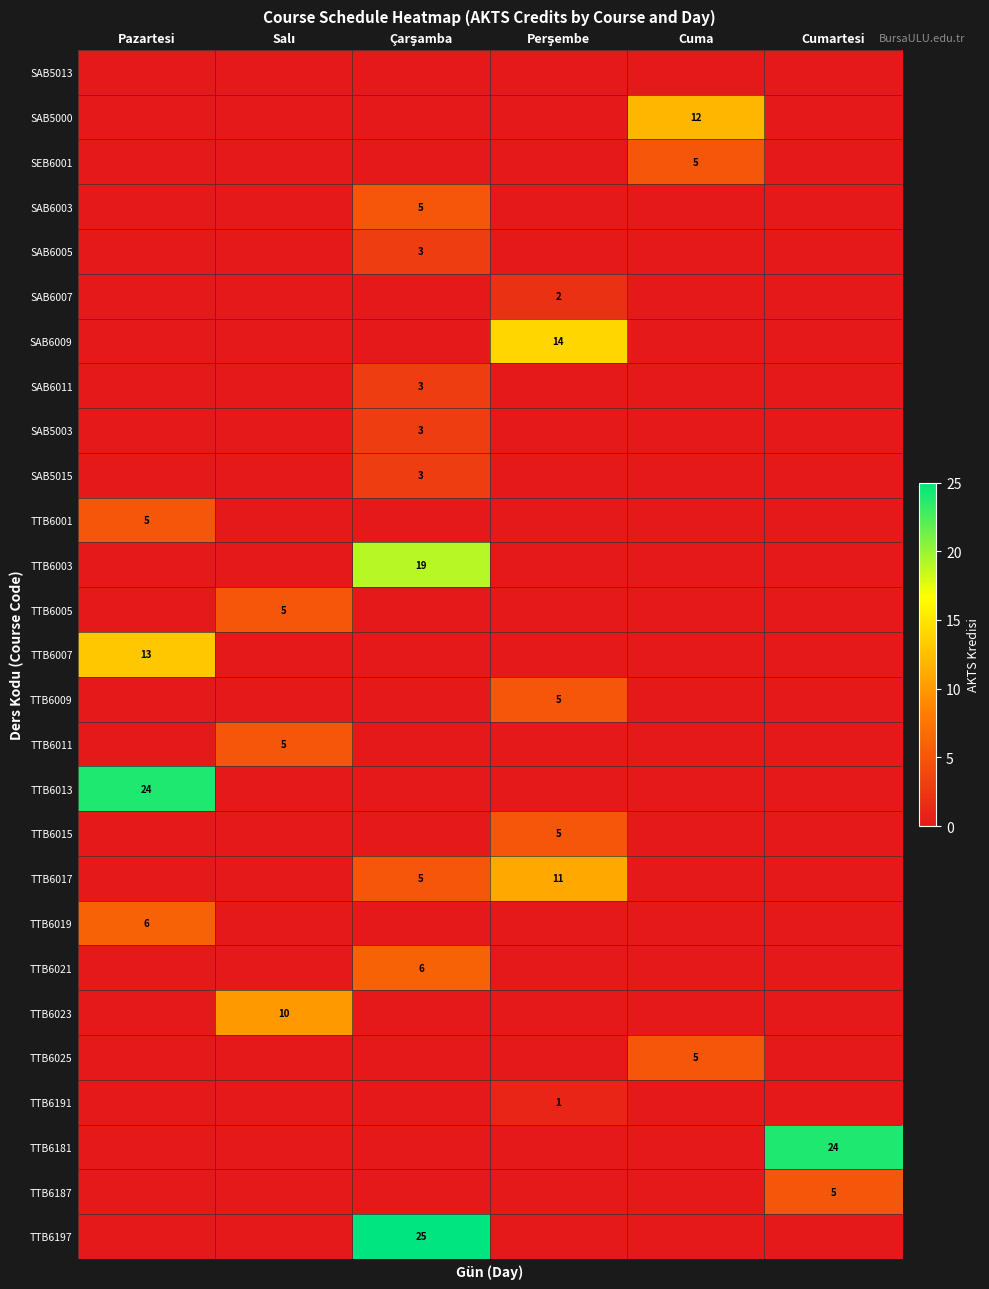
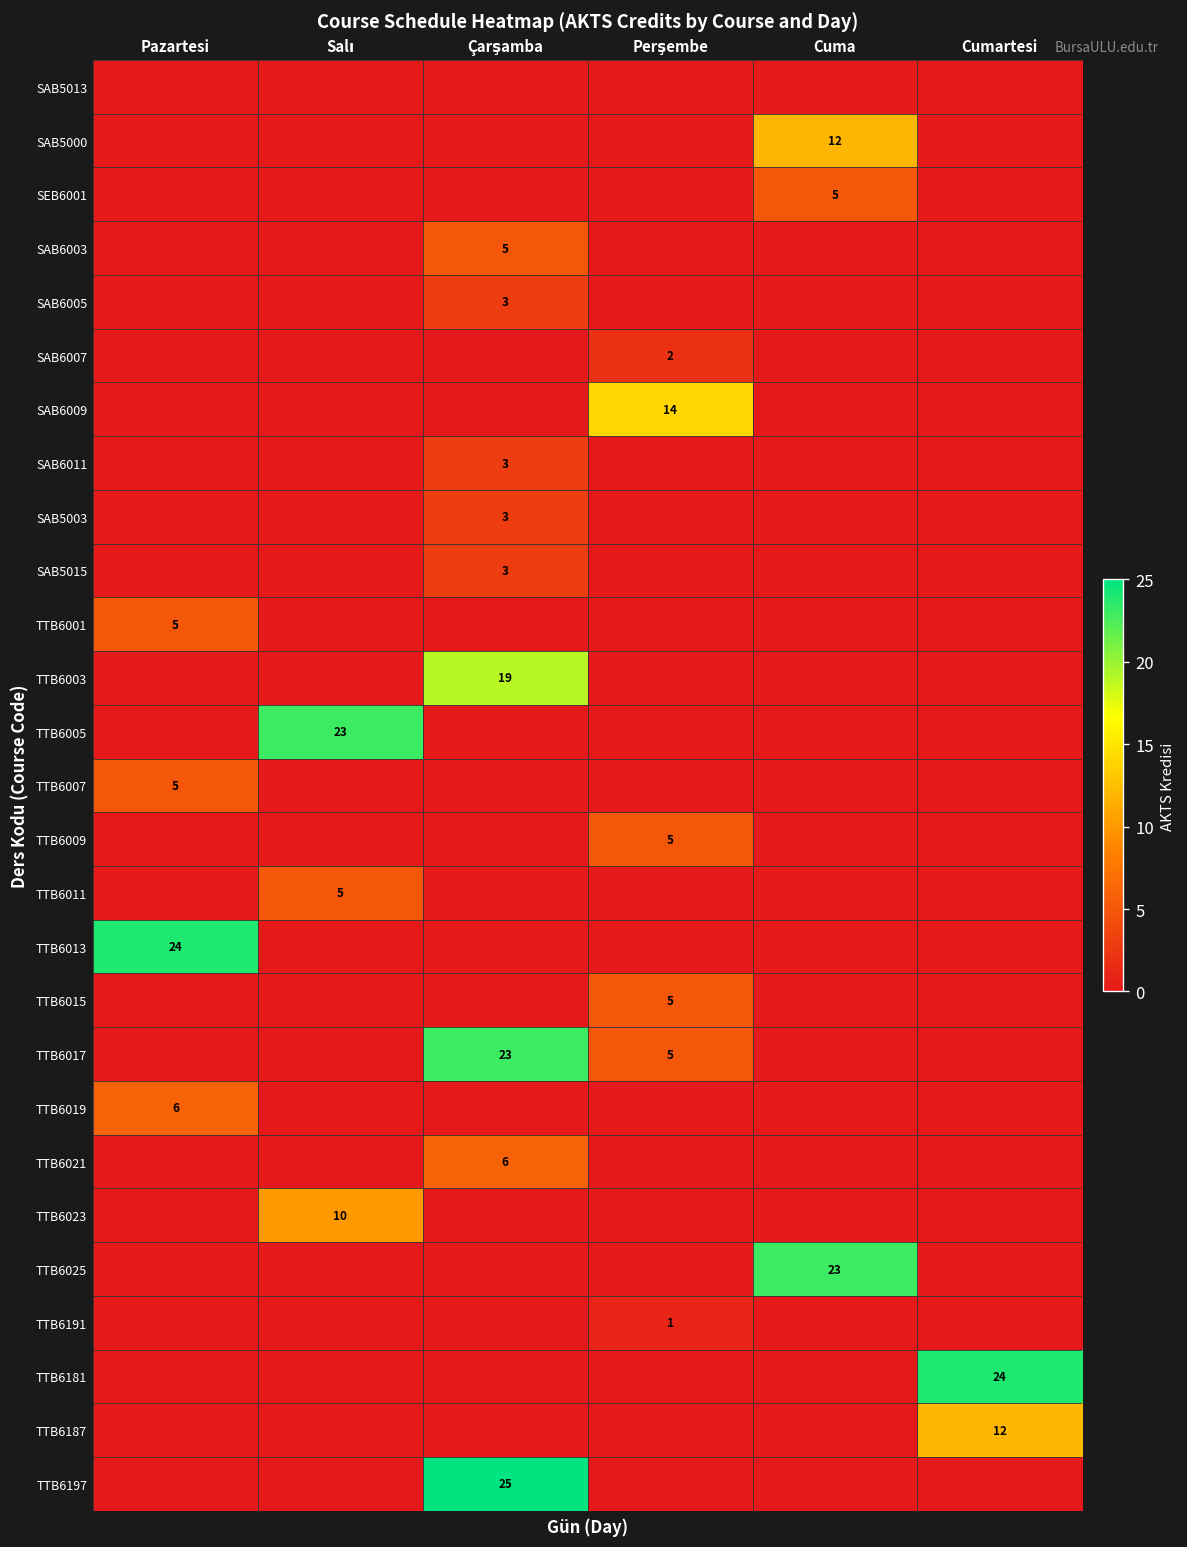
TTB6005, Salı: 5 -> 23
TTB6007, Pazartesi: 13 -> 5
TTB6017, Çarşamba: 5 -> 23
TTB6017, Perşembe: 11 -> 5
TTB6025, Cuma: 5 -> 23
TTB6187, Cumartesi: 5 -> 12
